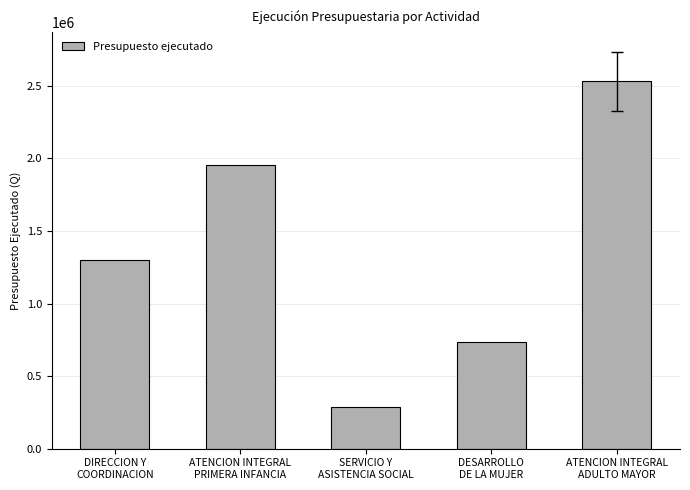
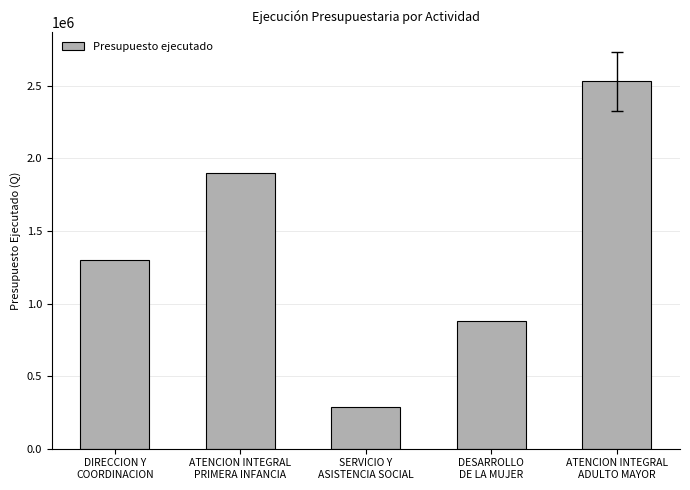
Presupuesto ejecutado, ATENCION INTEGRAL PRIMERA INFANCIA: 1960000 -> 1900000
Presupuesto ejecutado, DESARROLLO DE LA MUJER: 730000 -> 880000
